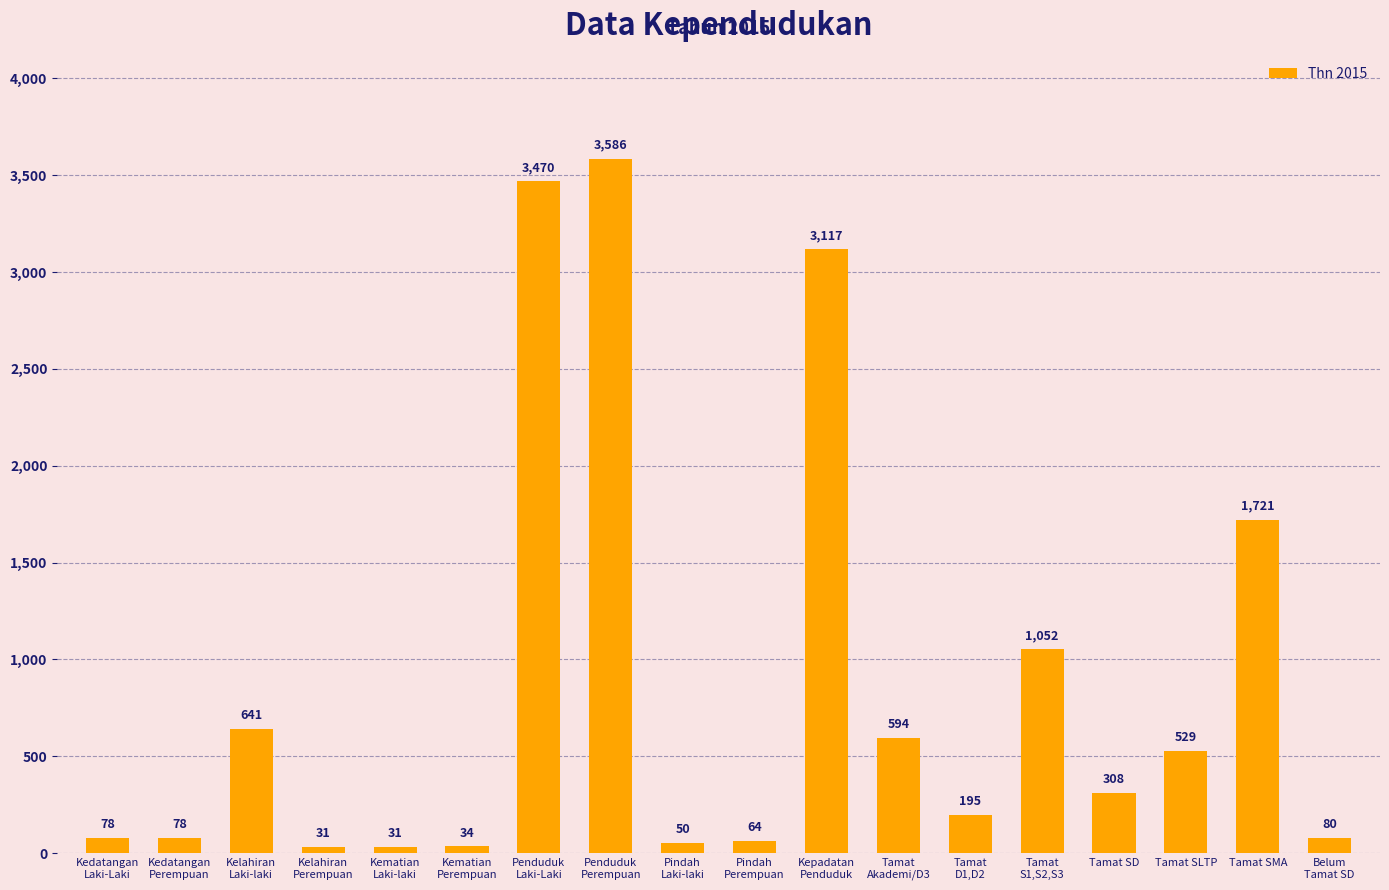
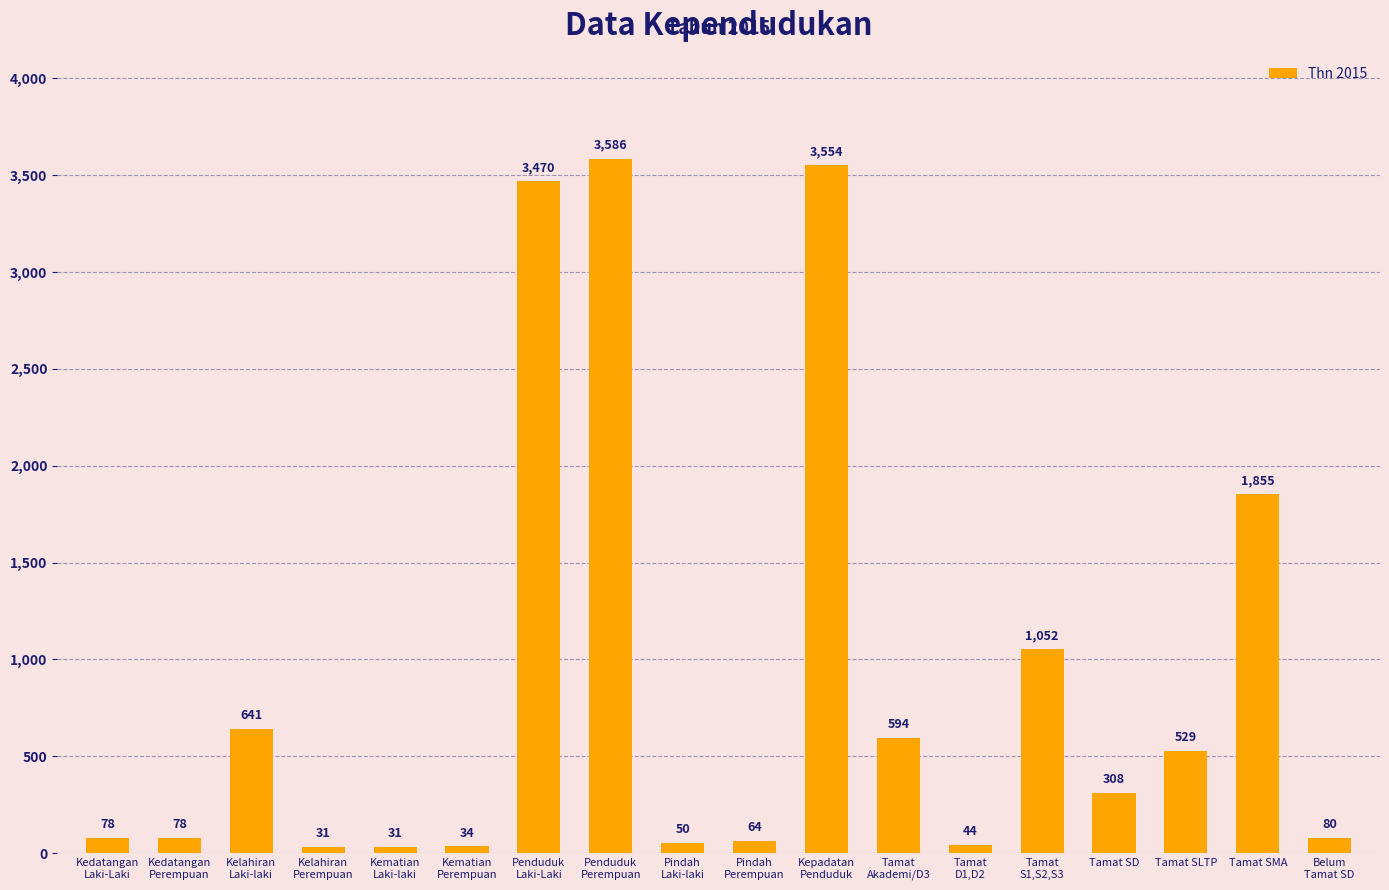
Kepadatan Penduduk: 3,117 -> 3,554
Tamat D1,D2: 195 -> 44
Tamat SMA: 1,721 -> 1,855
